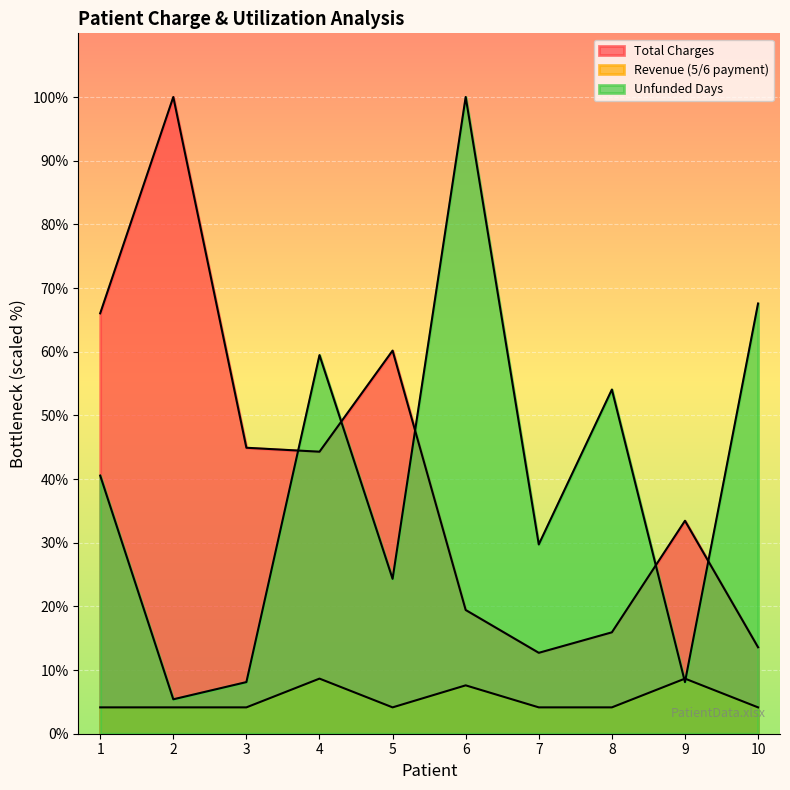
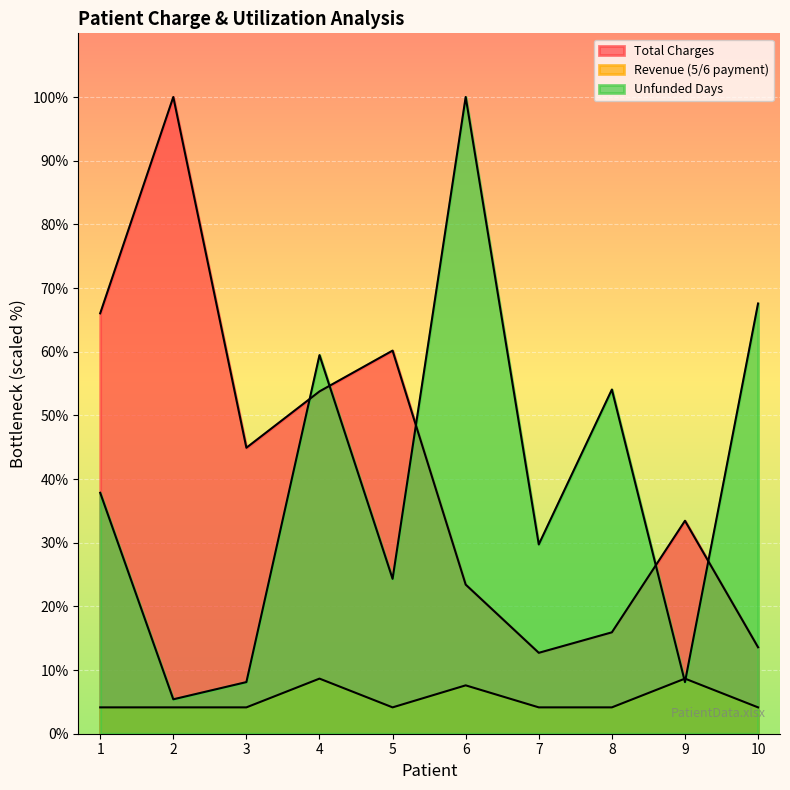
Unfunded Days, 1: 41% -> 38%
Total Charges, 4: 44% -> 54%
Total Charges, 6: 19% -> 23%
